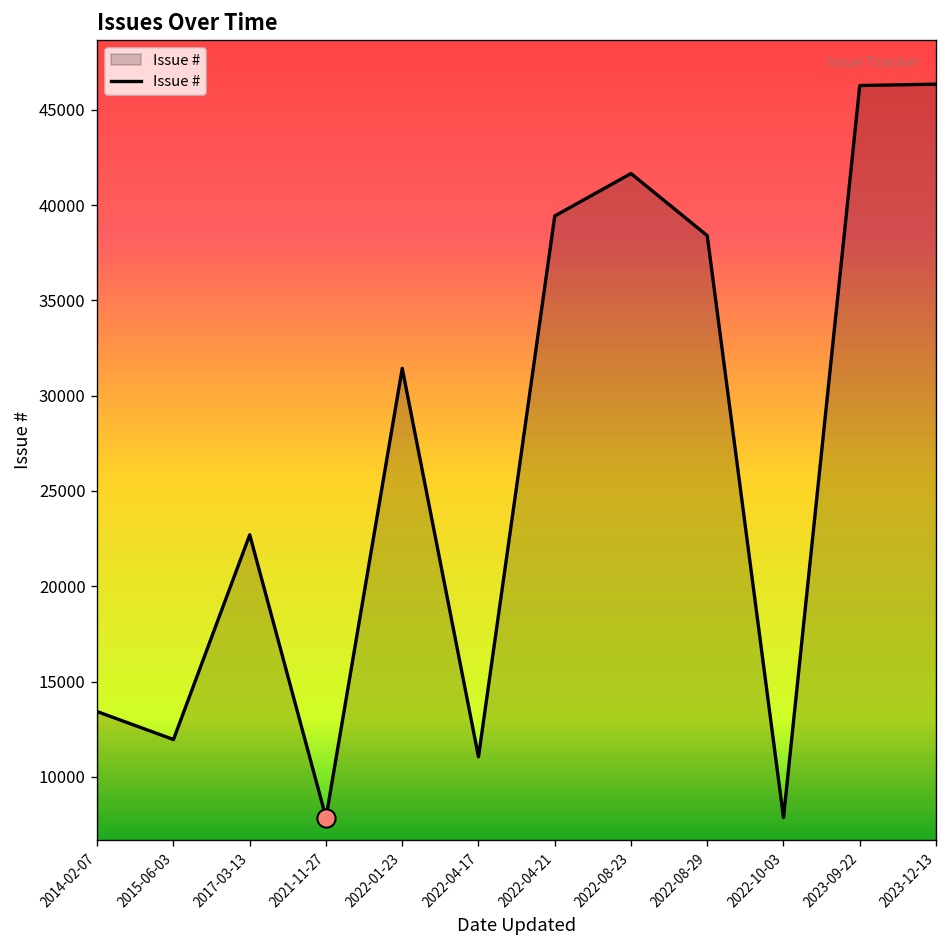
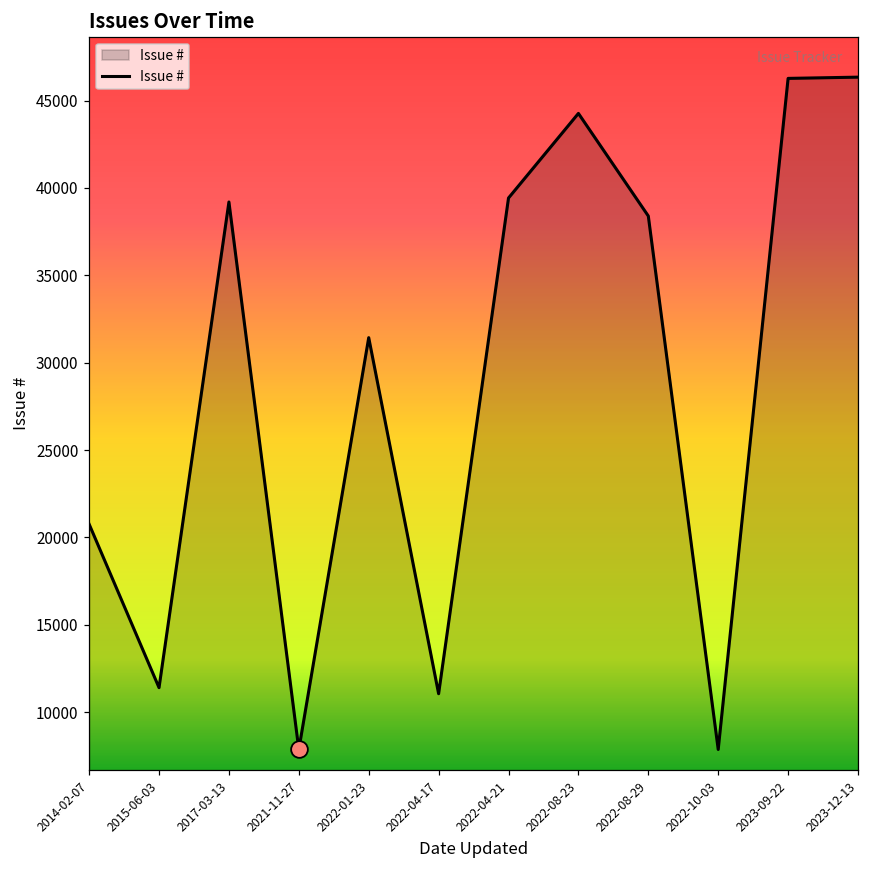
Issue #, 2014-02-07: 13400 -> 20800
Issue #, 2015-06-03: 12000 -> 11400
Issue #, 2017-03-13: 22700 -> 39200
Issue #, 2022-08-23: 41700 -> 44300
